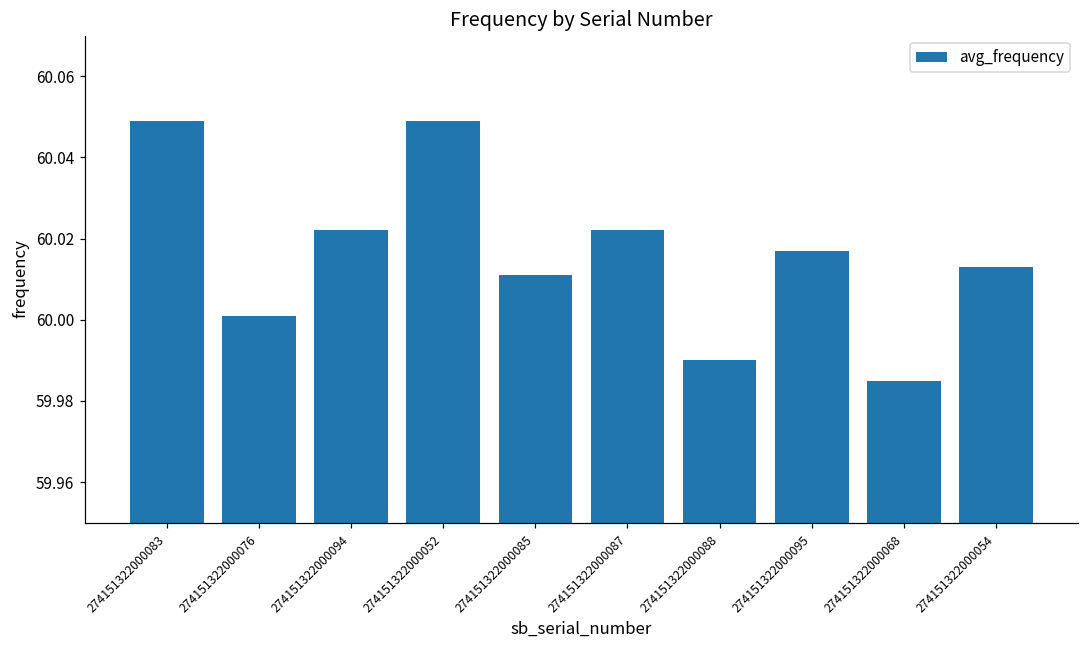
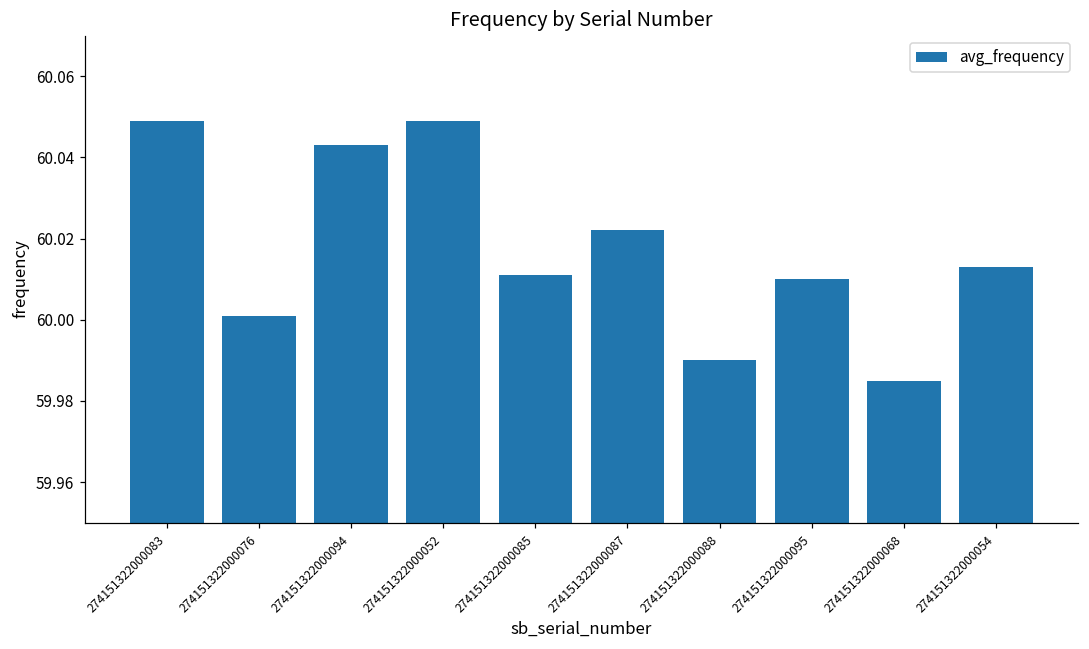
274151322000094: 60.022 -> 60.043
274151322000095: 60.017 -> 60.010
